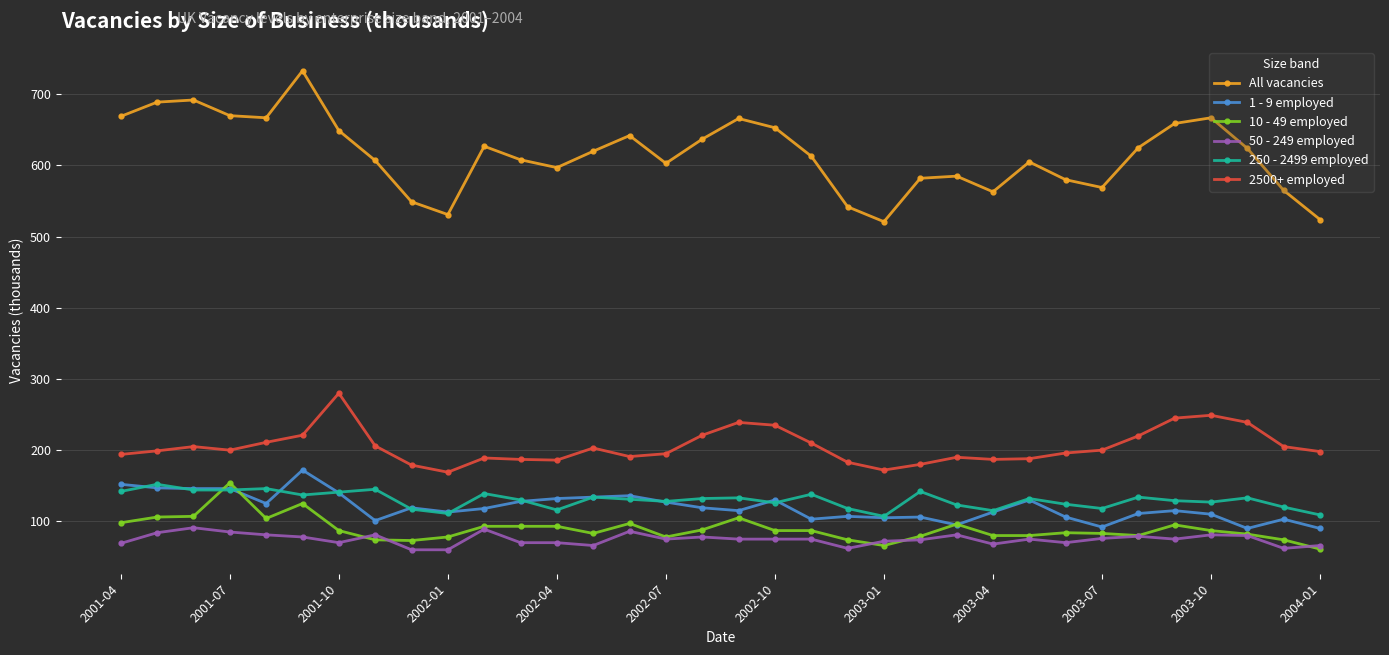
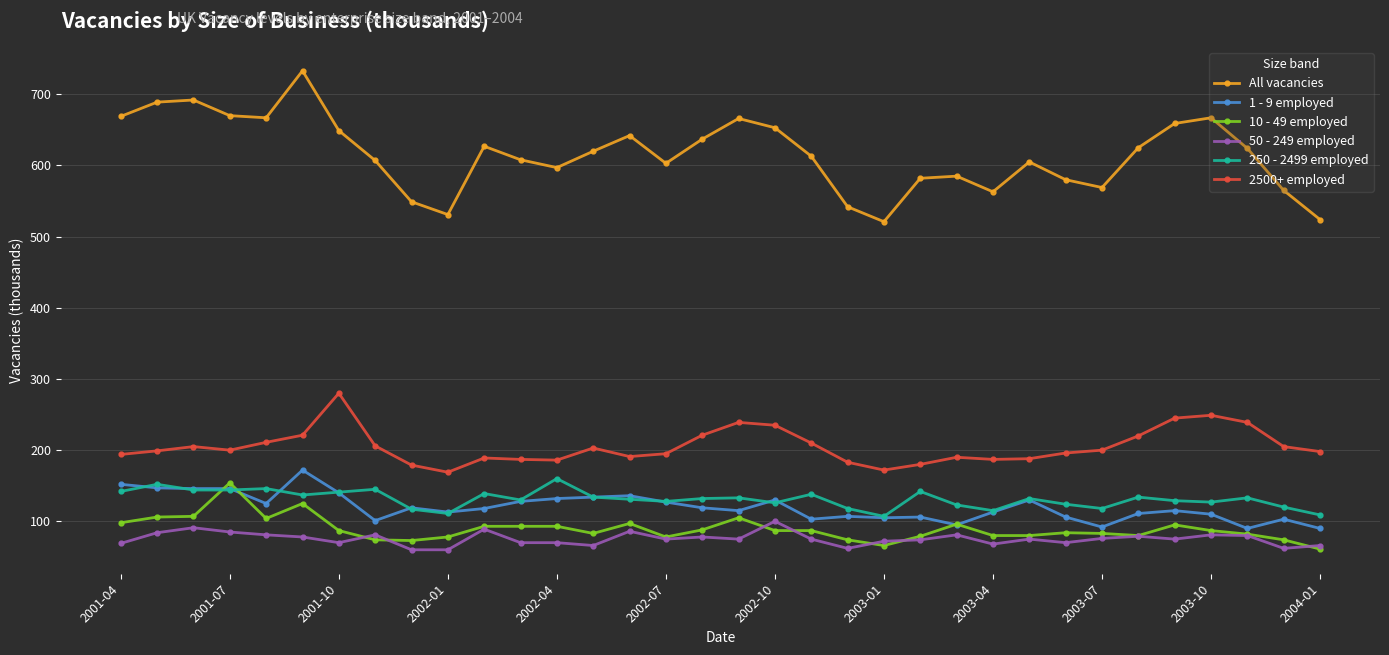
250 - 2499 employed, 2002-04: 120 -> 160
50 - 249 employed, 2002-10: 80 -> 100
